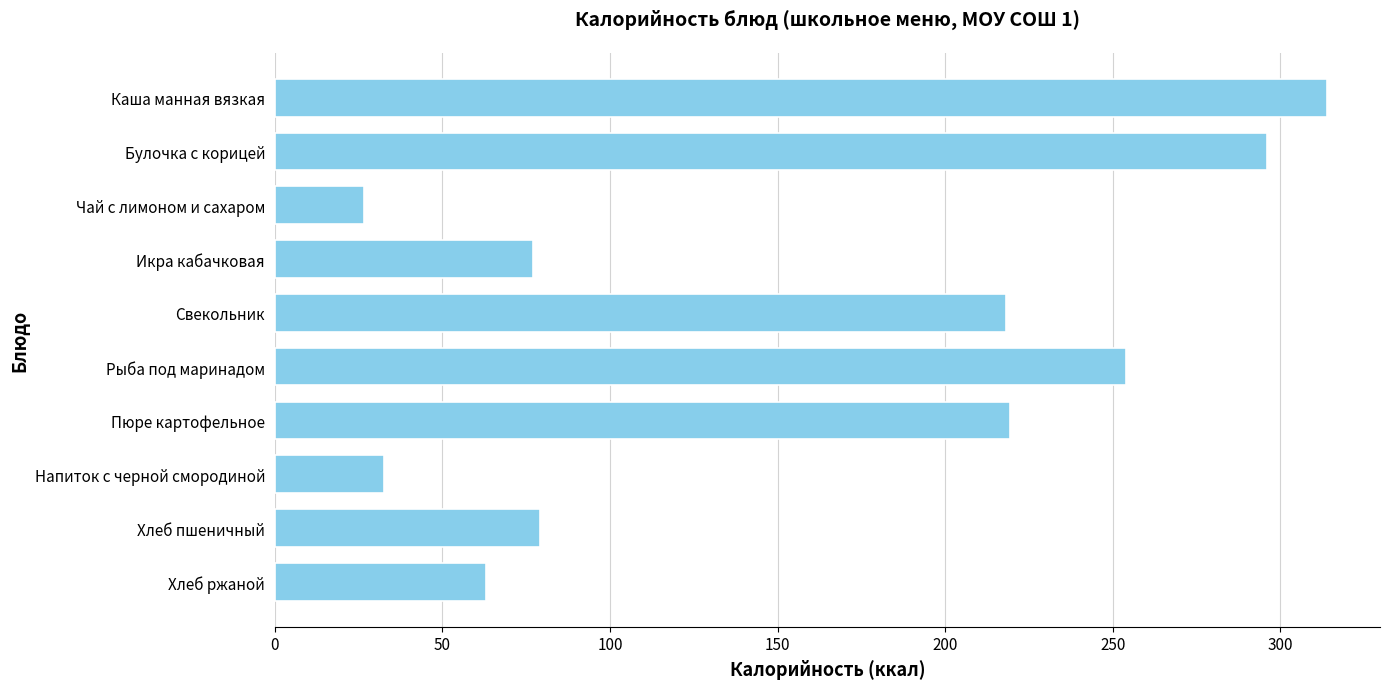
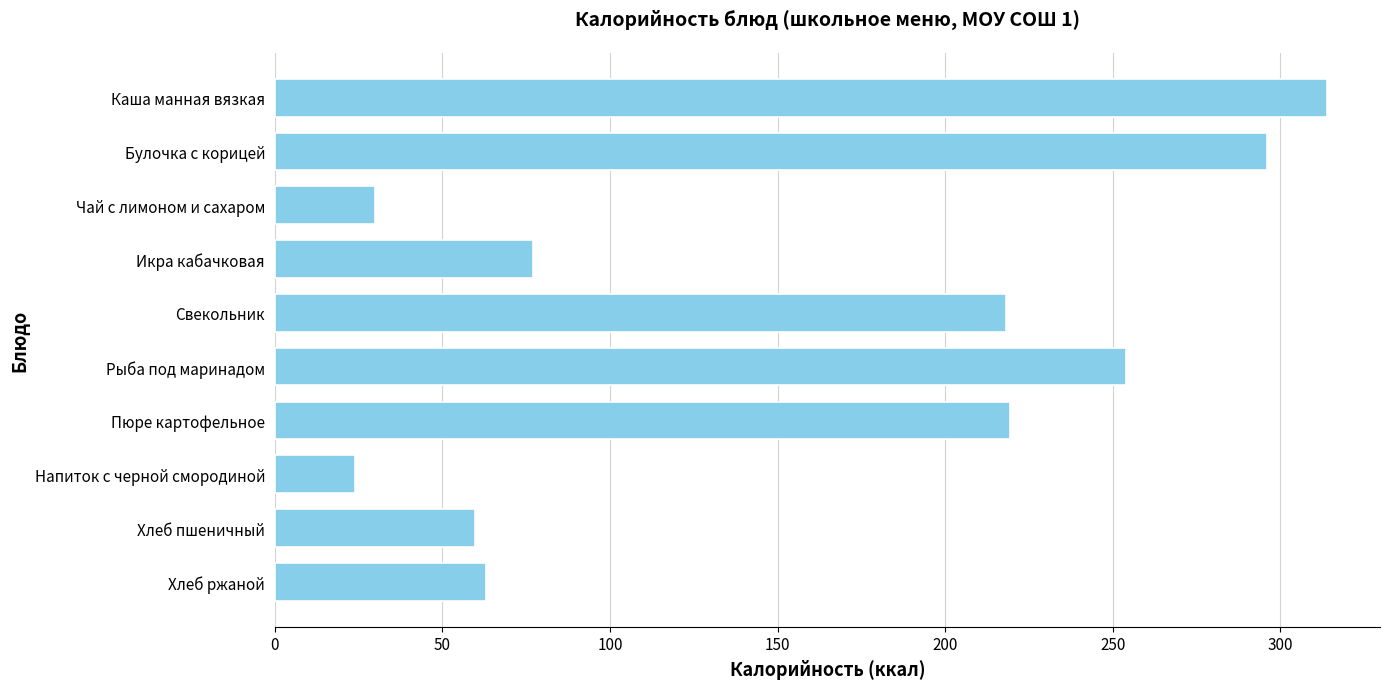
Чай с лимоном и сахаром: 27 -> 30
Напиток с черной смородиной: 33 -> 24
Хлеб пшеничный: 79 -> 60
